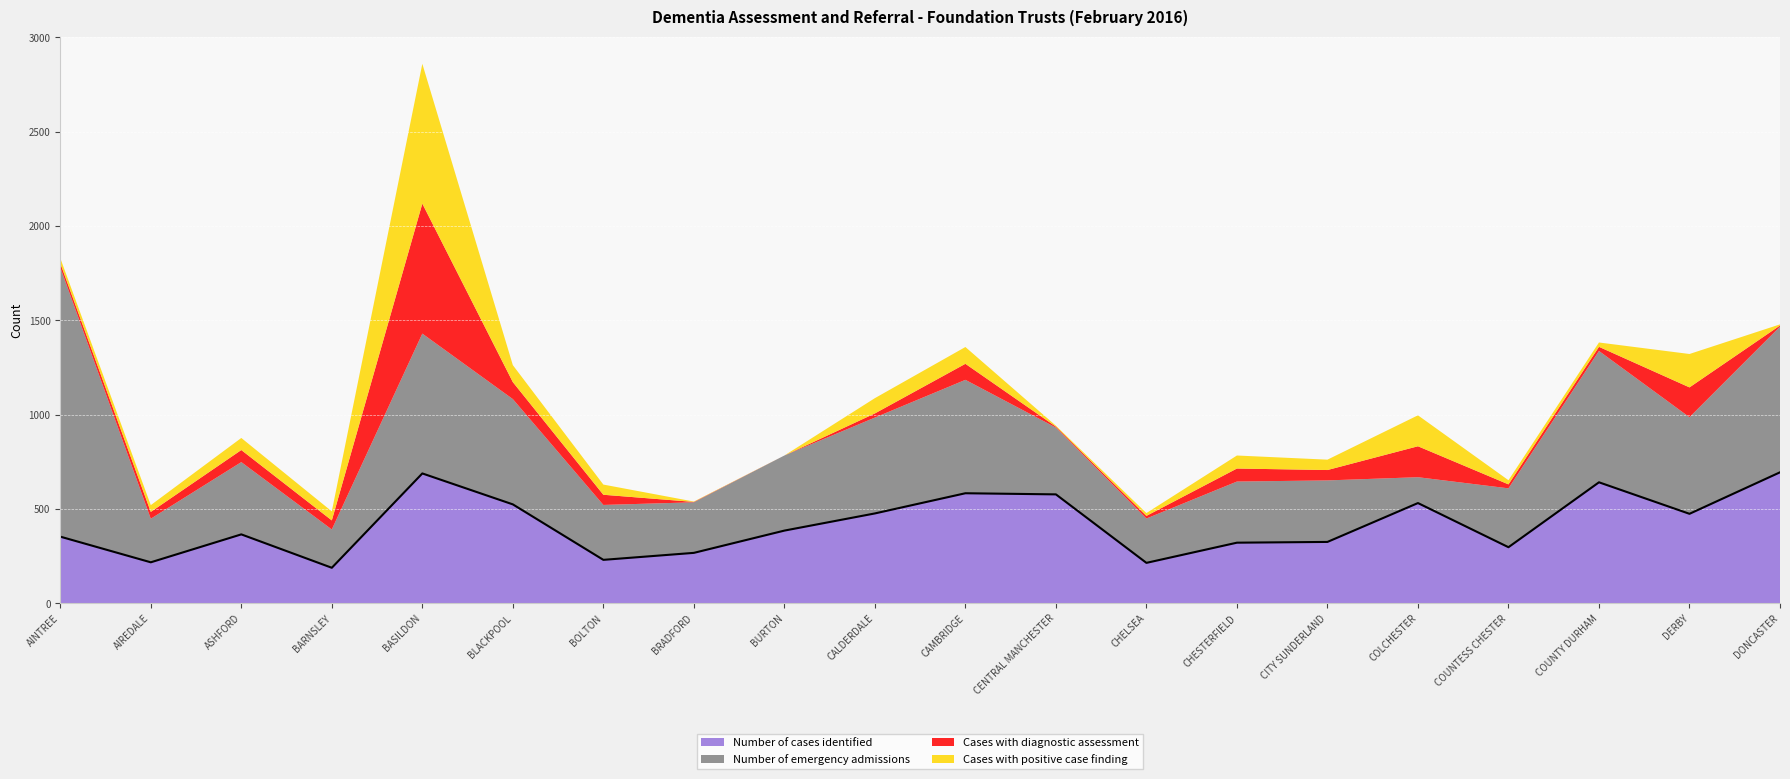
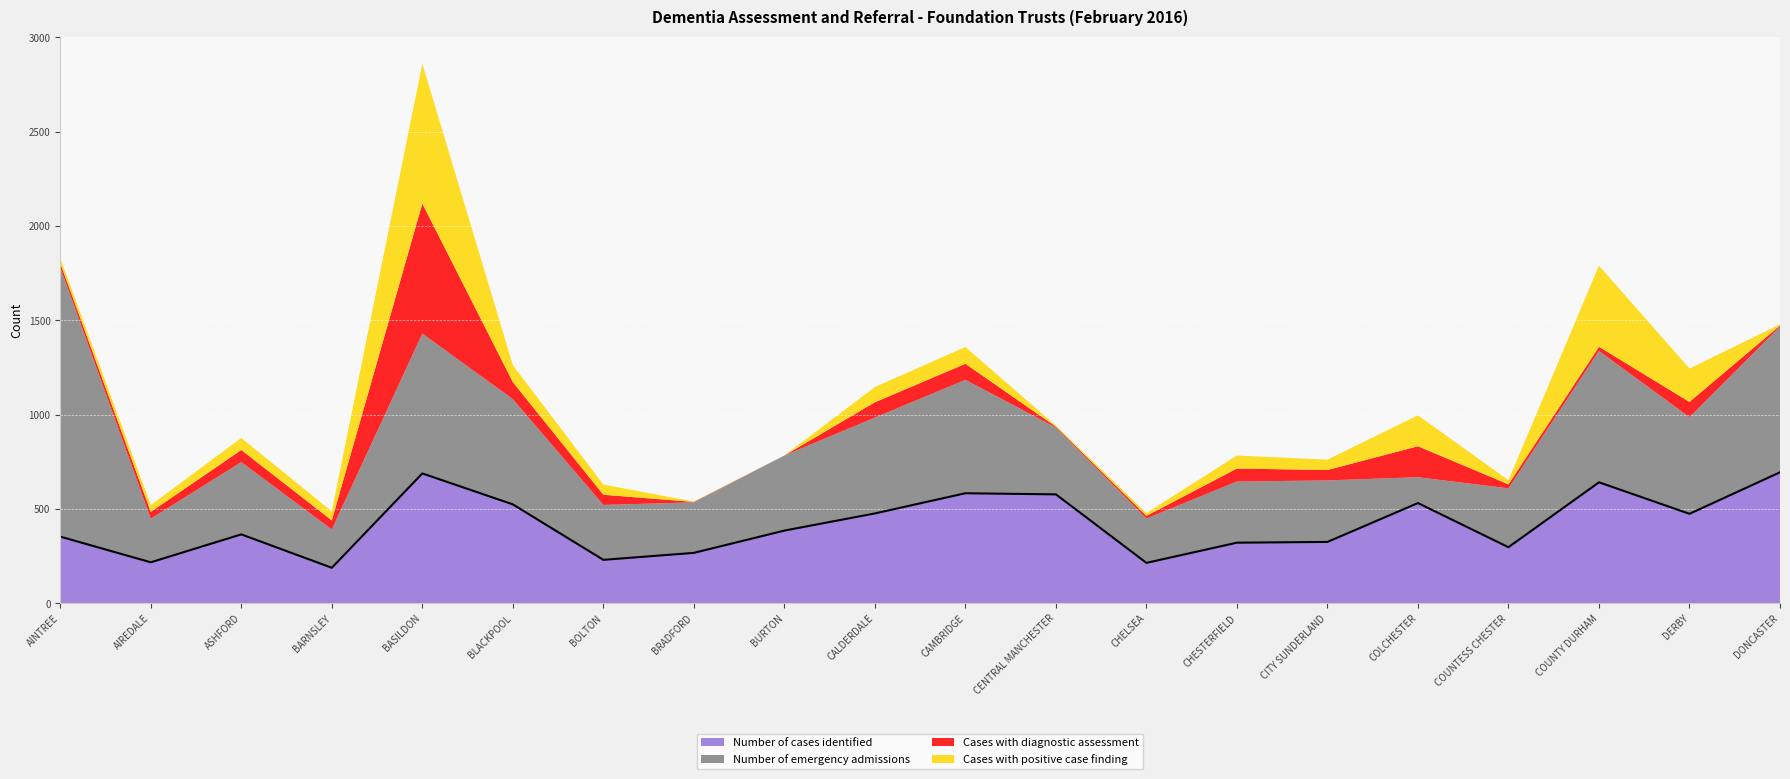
Cases with diagnostic assessment, CALDERDALE: 20 -> 80
Cases with positive case finding, COUNTY DURHAM: 20 -> 430
Cases with diagnostic assessment, DERBY: 160 -> 80
